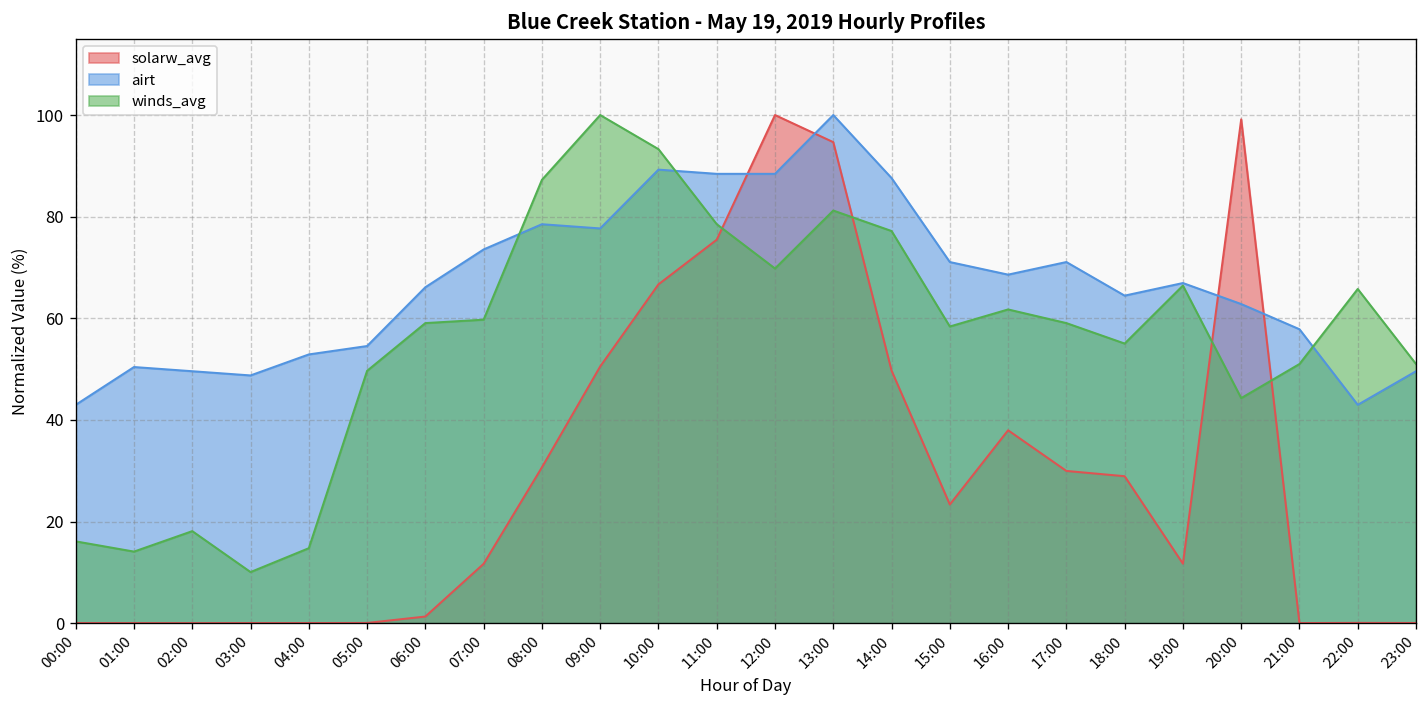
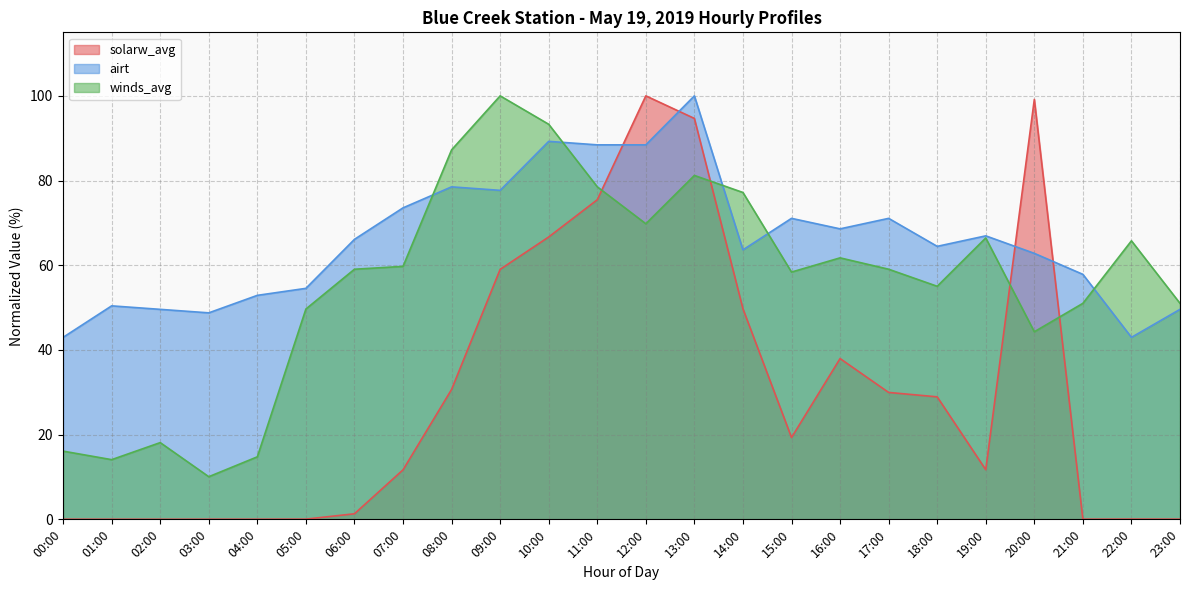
solarw_avg, 09:00: 51 -> 59
airt, 14:00: 88 -> 64
solarw_avg, 15:00: 23 -> 19
